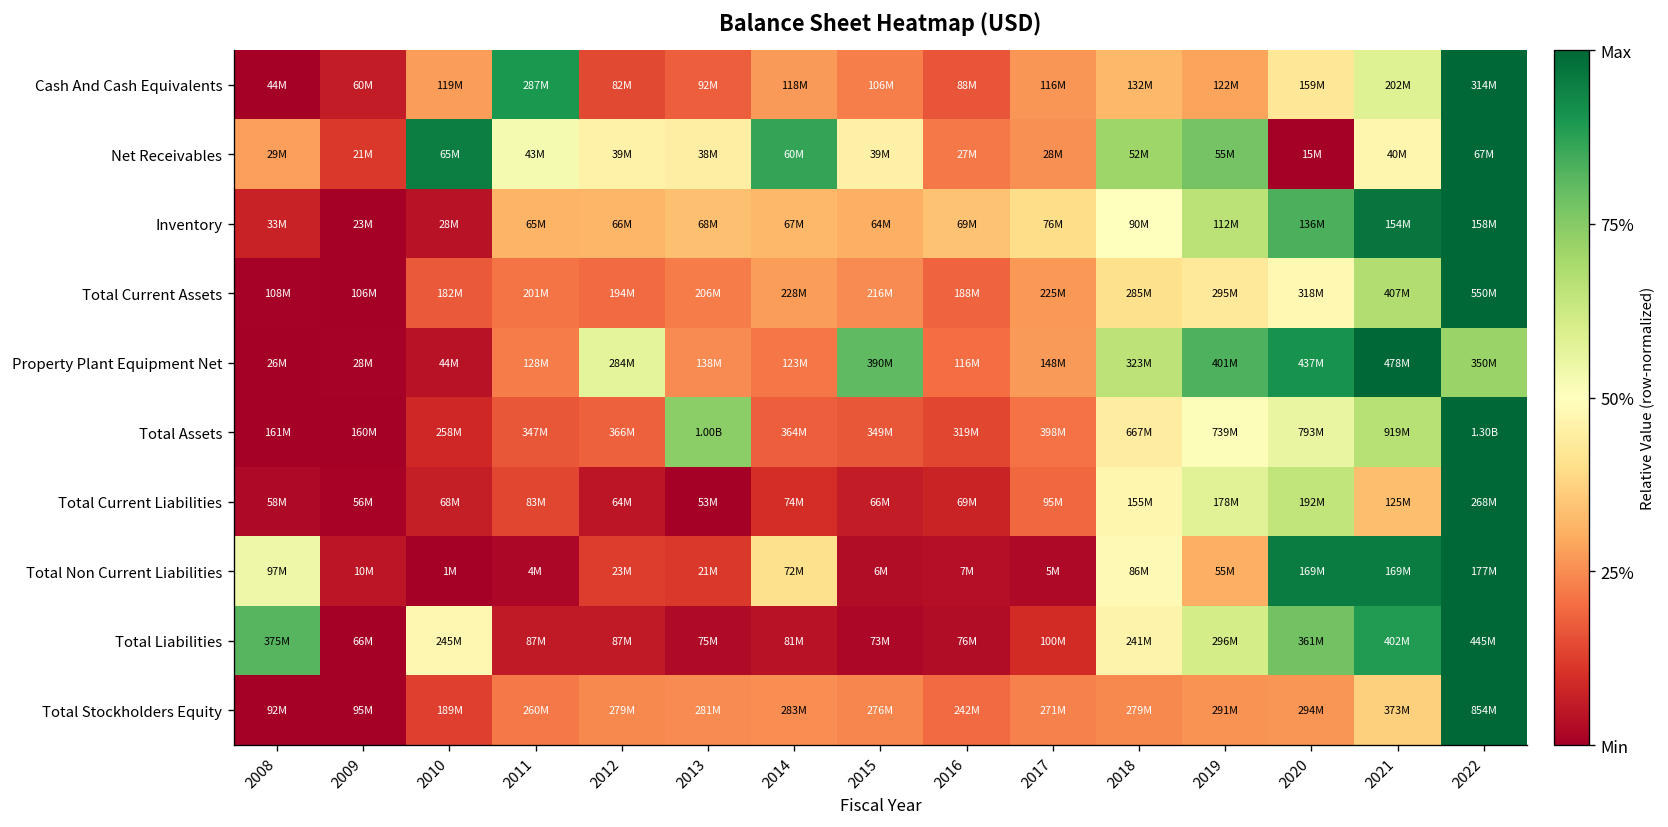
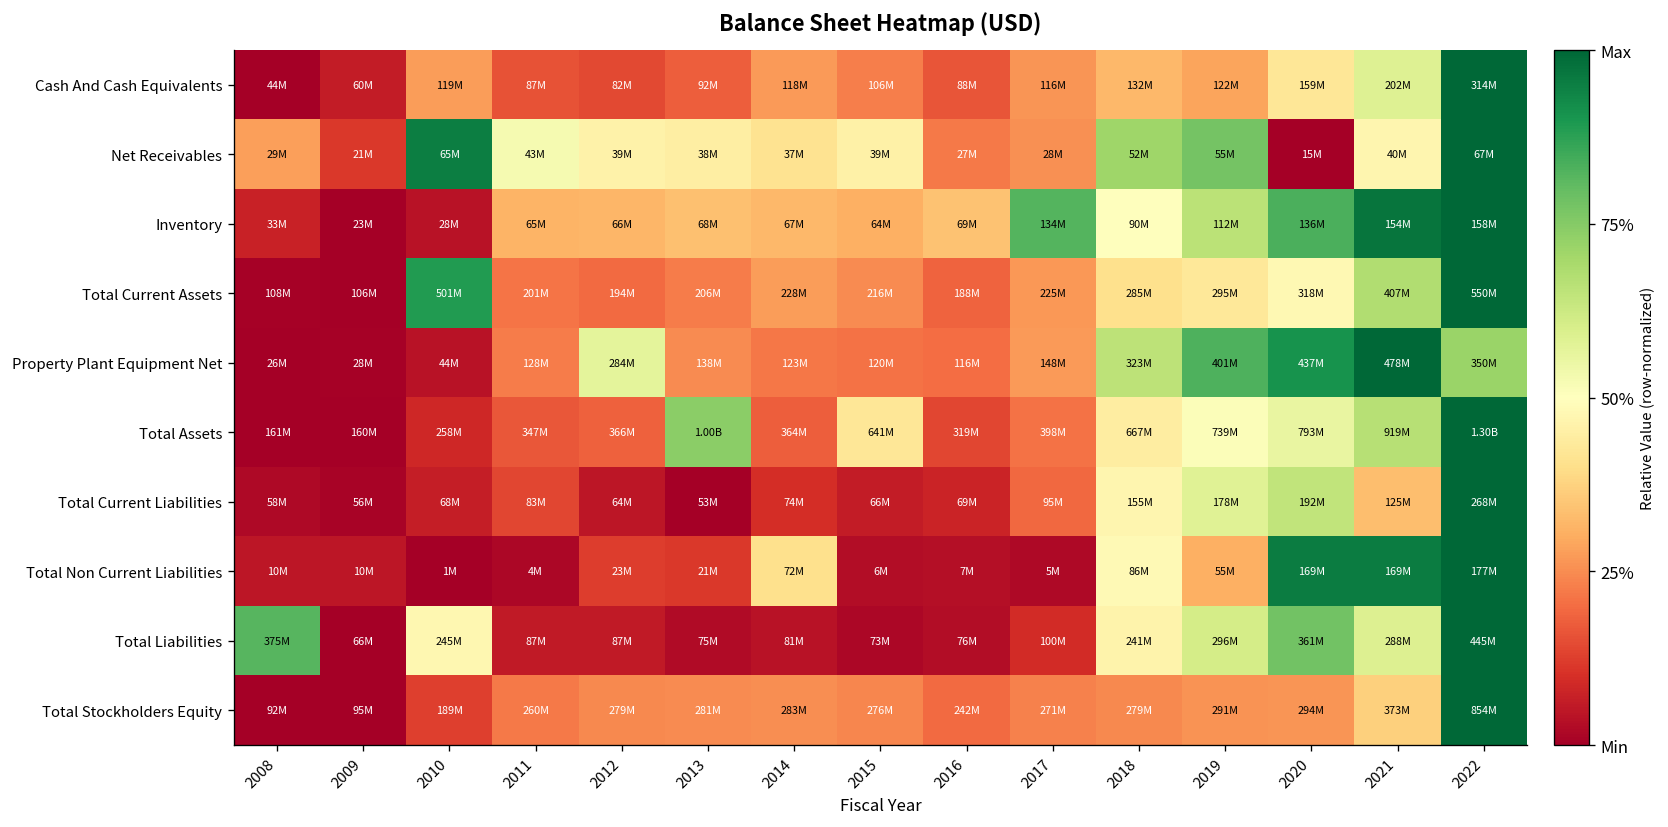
Cash And Cash Equivalents, 2011: 287M -> 87M
Net Receivables, 2014: 60M -> 37M
Inventory, 2017: 76M -> 134M
Total Current Assets, 2010: 182M -> 501M
Property Plant Equipment Net, 2015: 390M -> 120M
Total Assets, 2015: 349M -> 641M
Total Non Current Liabilities, 2008: 97M -> 10M
Total Liabilities, 2021: 402M -> 288M
